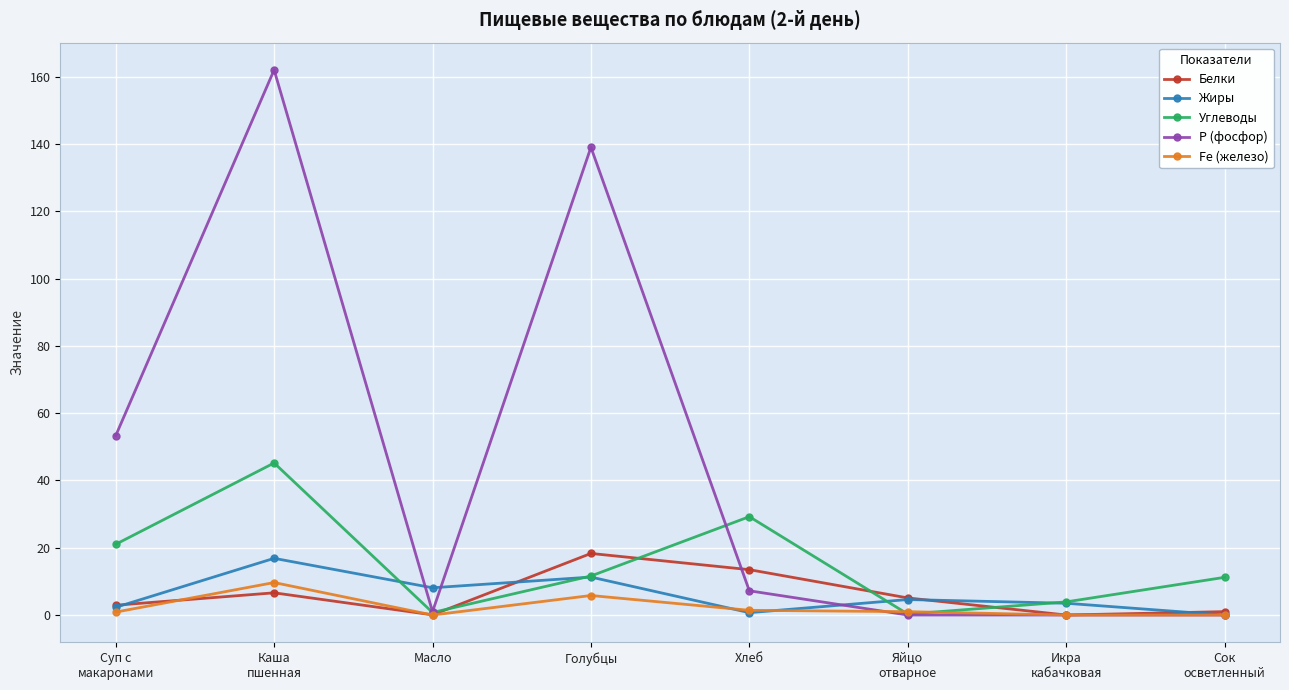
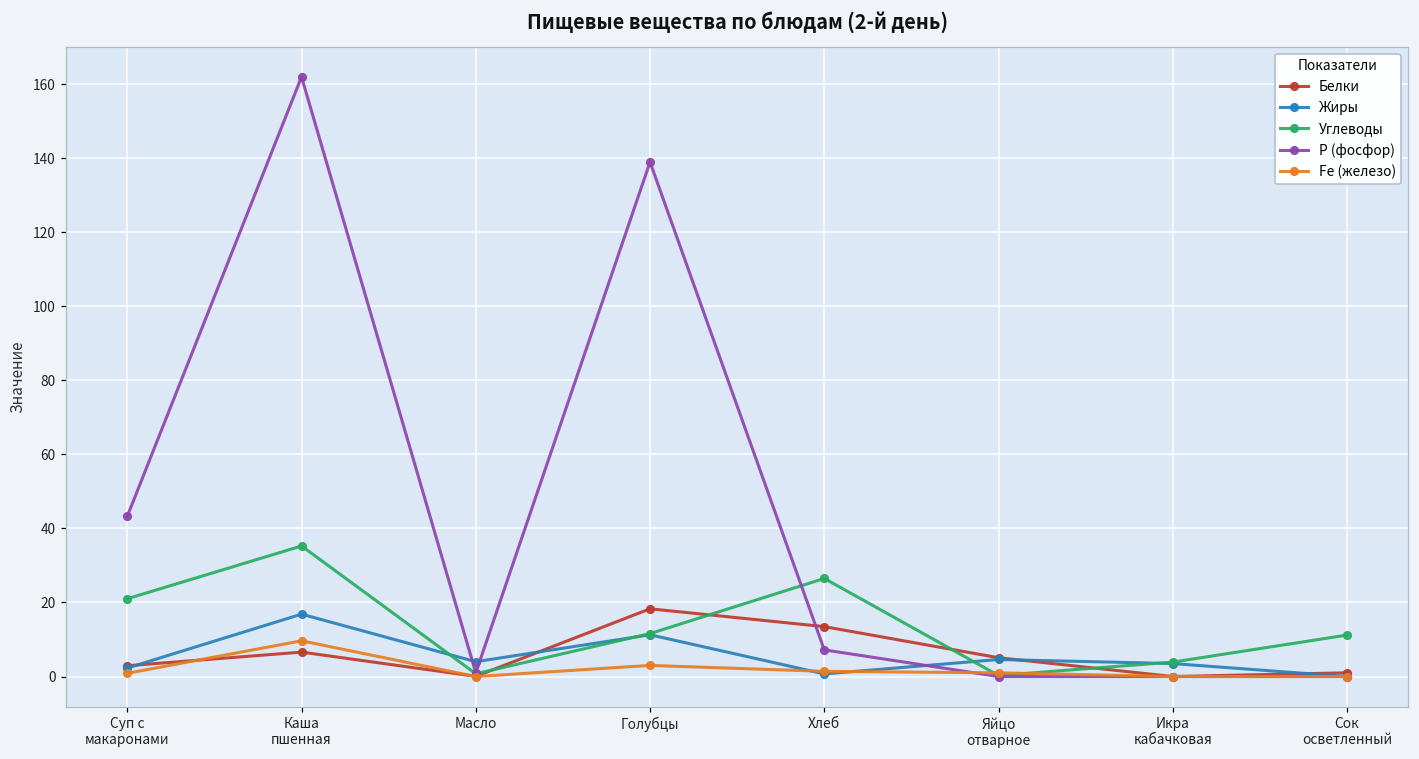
Р (фосфор), Суп с макаронами: 53 -> 43
Углеводы, Каша пшенная: 45 -> 35
Жиры, Масло: 8 -> 4
Fe (железо), Голубцы: 6 -> 3
Углеводы, Хлеб: 29 -> 27
